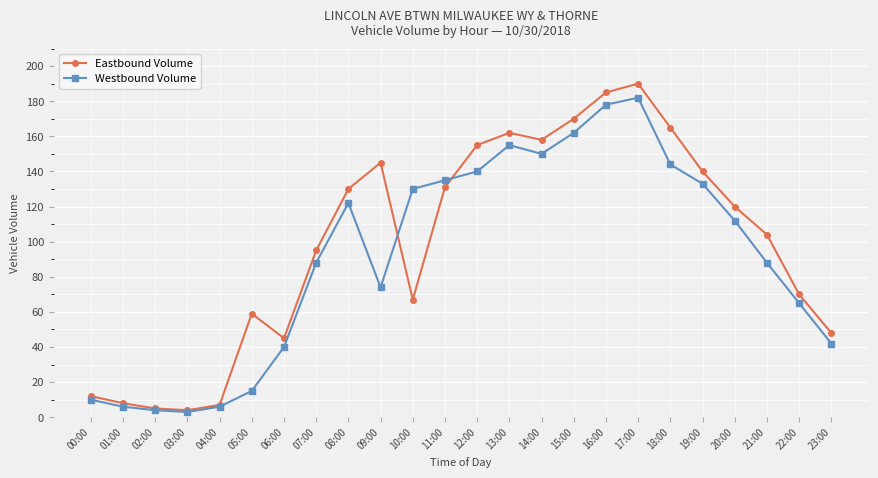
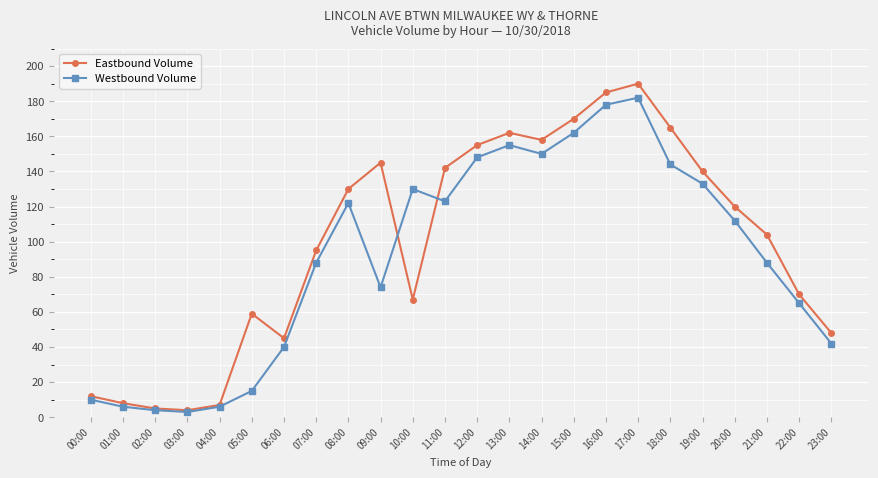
Eastbound Volume, 11:00: 131 -> 142
Westbound Volume, 11:00: 135 -> 123
Westbound Volume, 12:00: 140 -> 148
